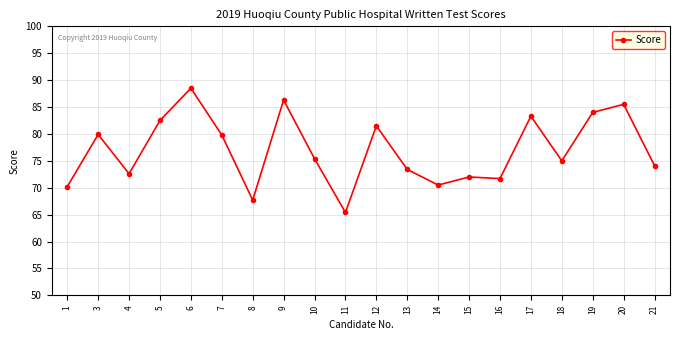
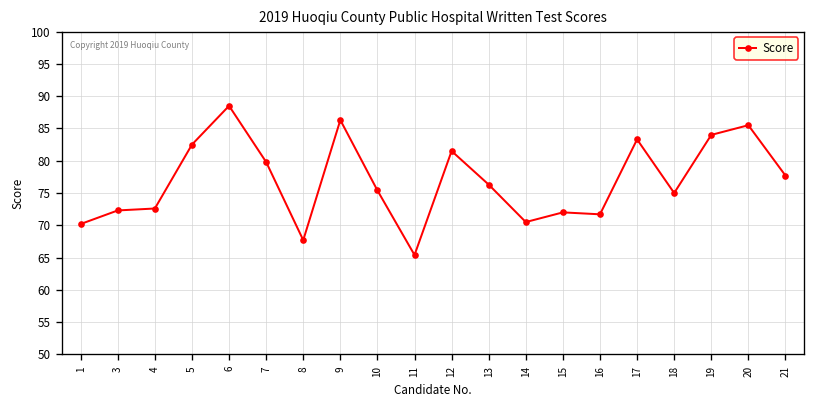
3: 80 -> 72
13: 73 -> 76
21: 74 -> 78
